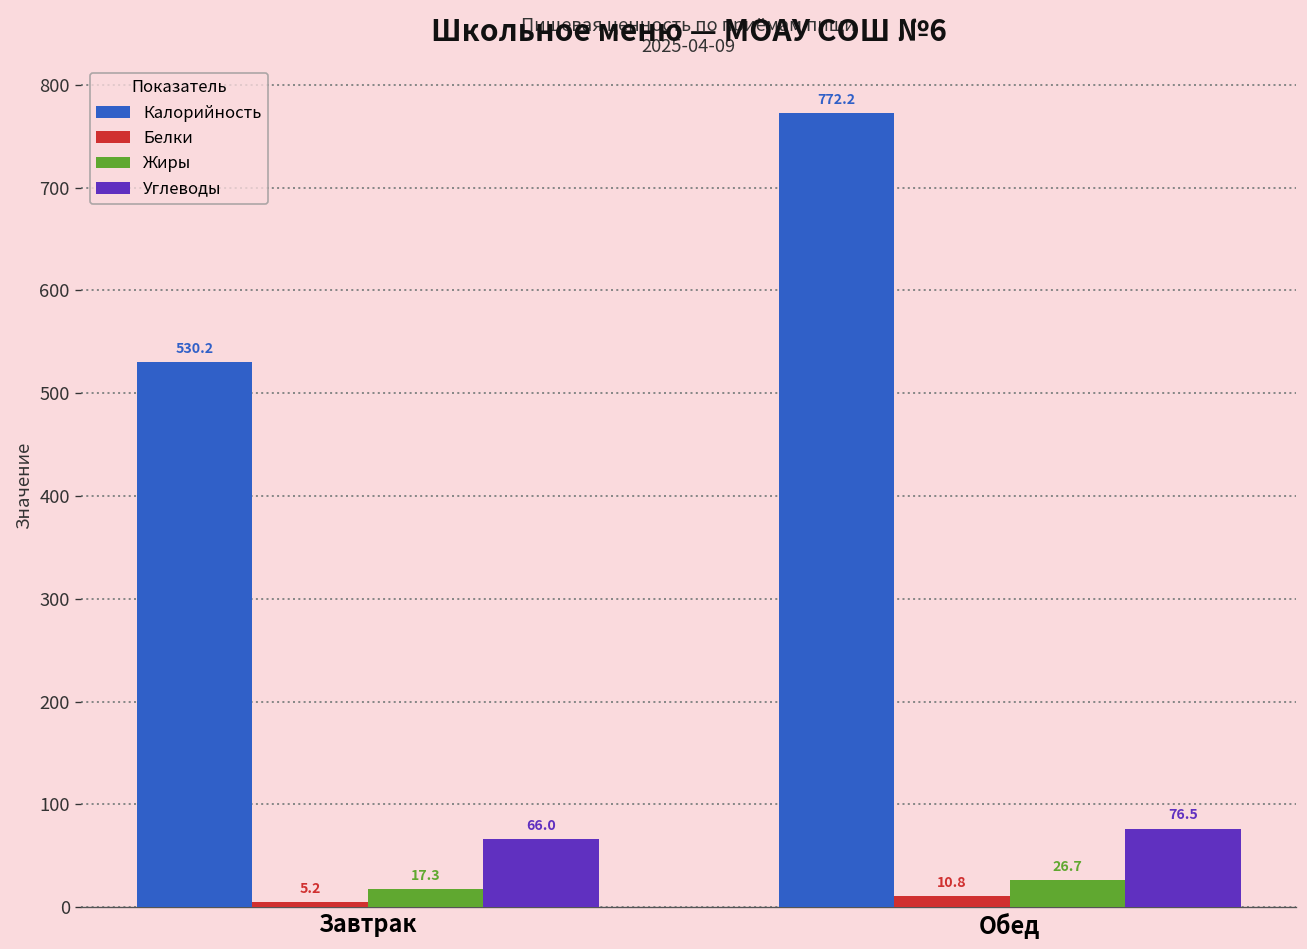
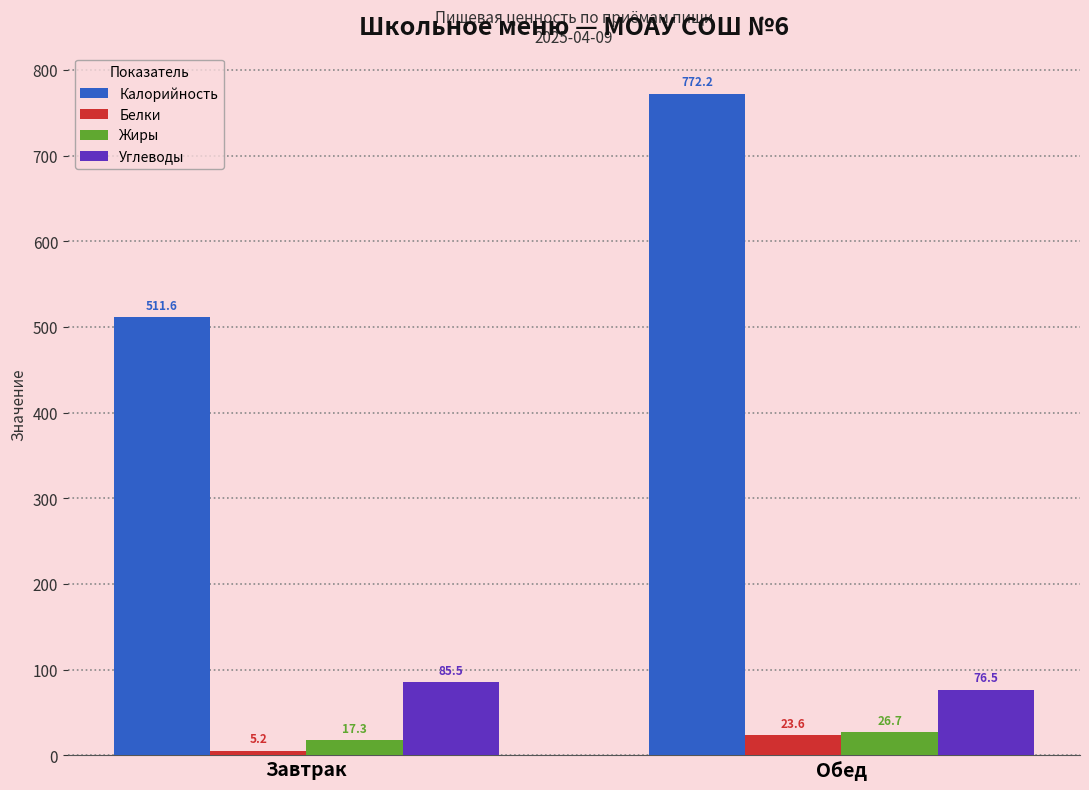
Калорийность, Завтрак: 530.2 -> 511.6
Углеводы, Завтрак: 66.0 -> 85.5
Белки, Обед: 10.8 -> 23.6
